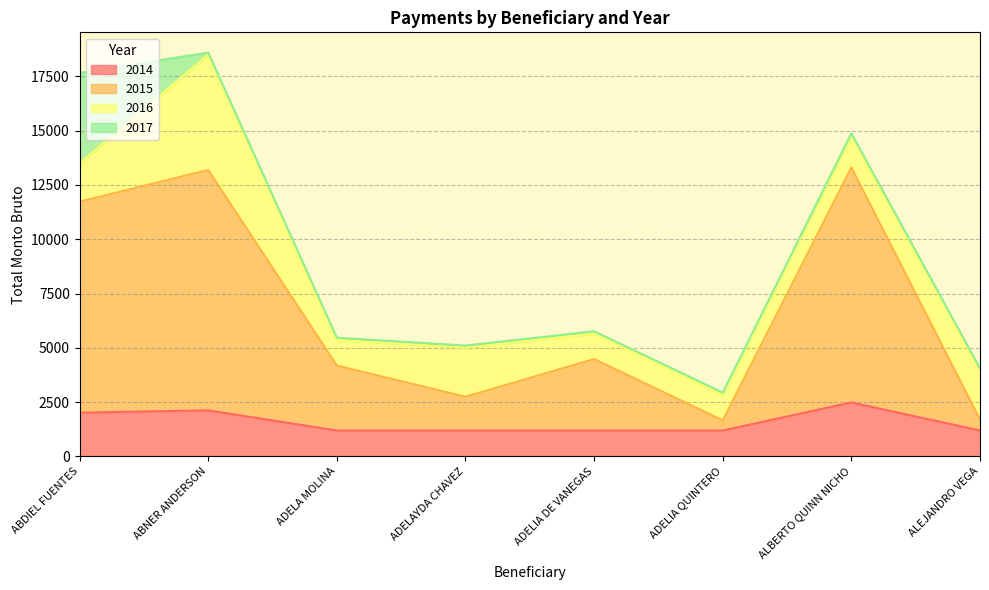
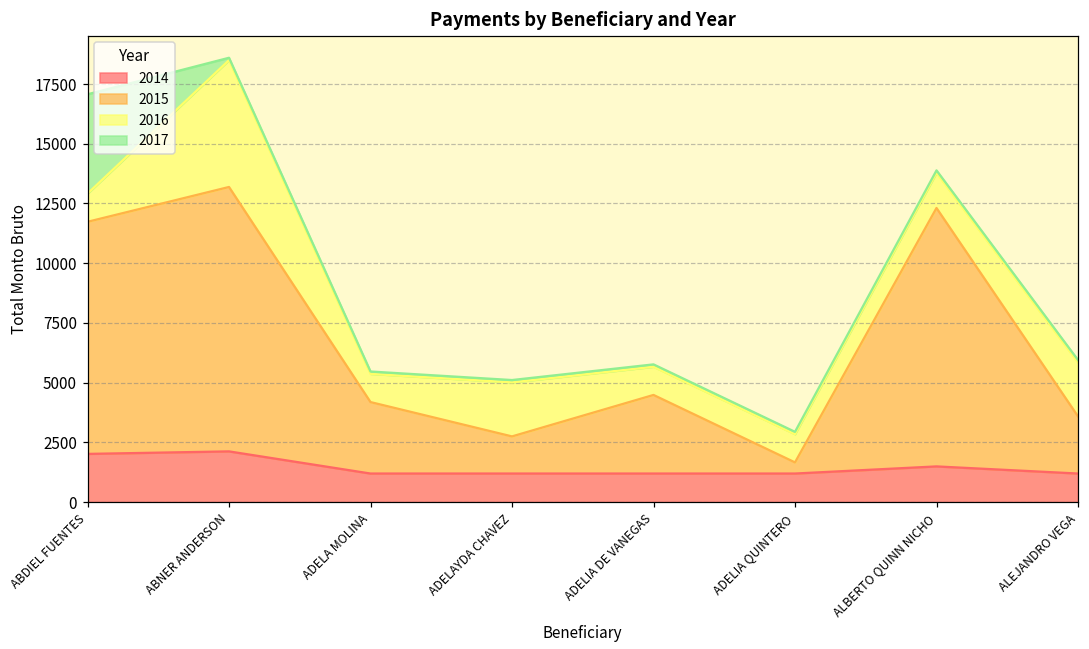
2016, ABDIEL FUENTES: 1800 -> 1200
2014, ALBERTO QUINN NICHO: 2500 -> 1500
2015, ALEJANDRO VEGA: 500 -> 2400
